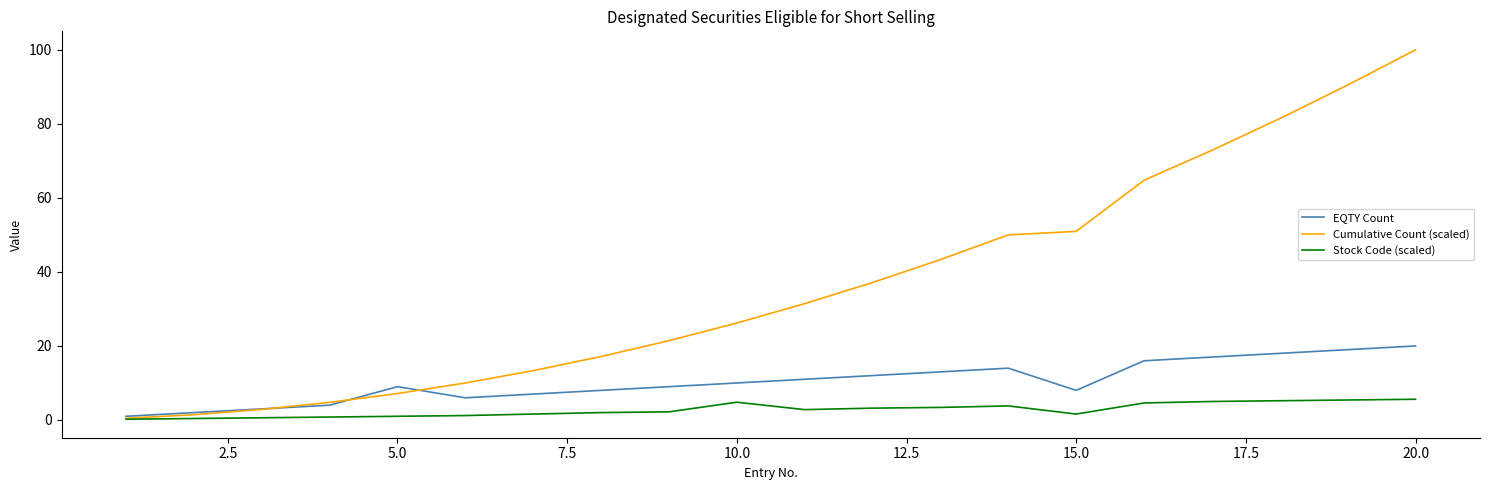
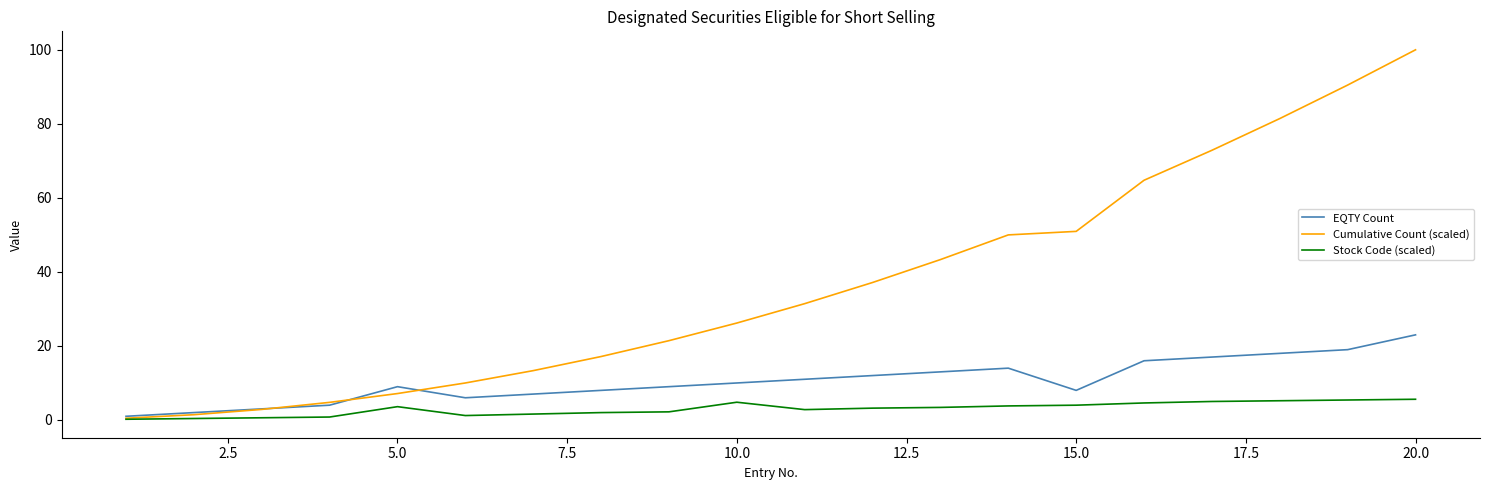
Stock Code (scaled), 5.0: 1 -> 4
Stock Code (scaled), 15.0: 2 -> 4
EQTY Count, 20.0: 20 -> 23
